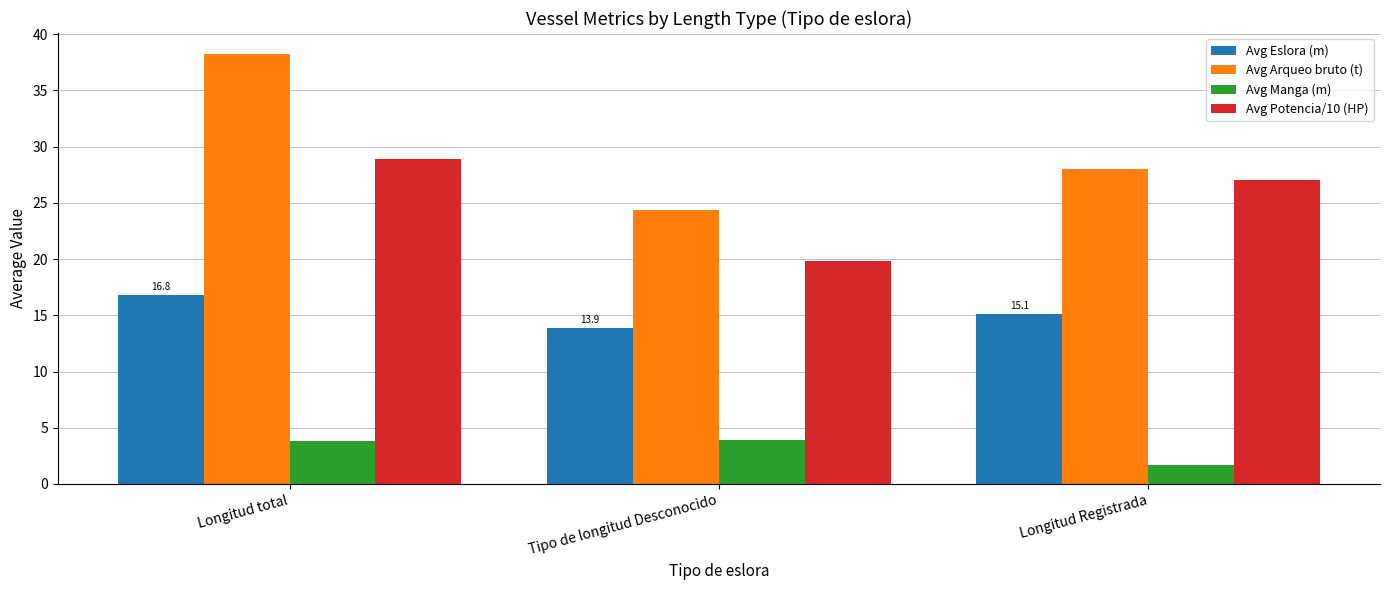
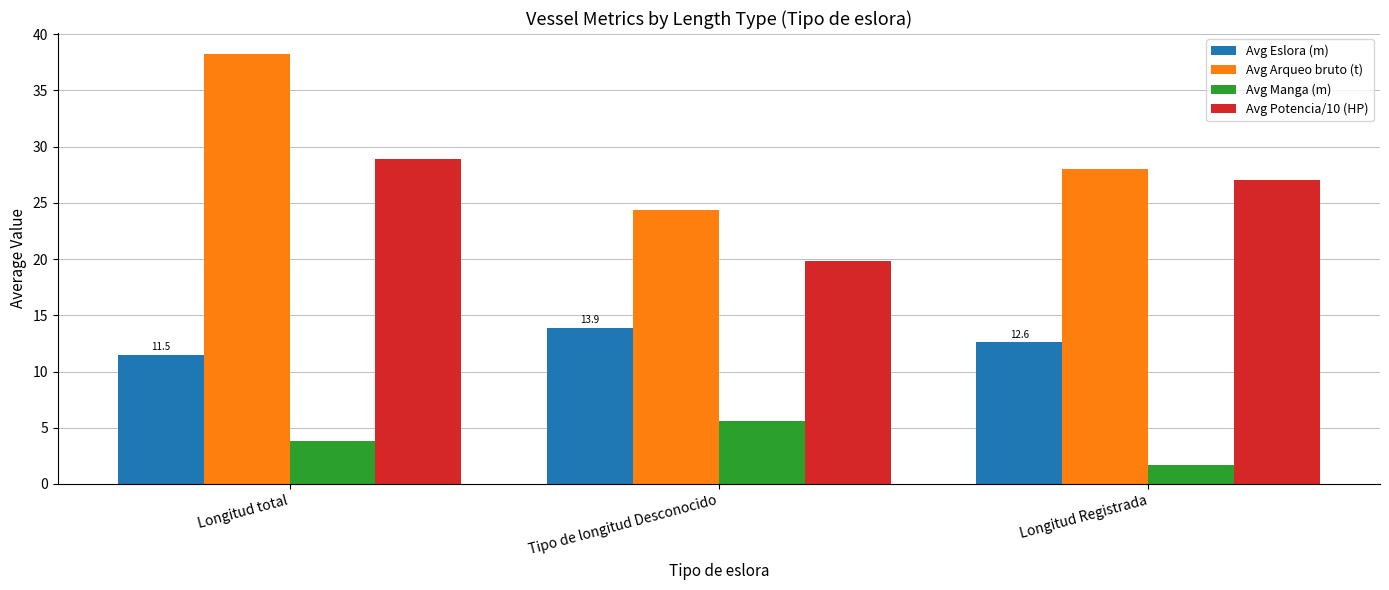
Avg Eslora (m), Longitud total: 16.8 -> 11.5
Avg Manga (m), Tipo de longitud Desconocido: 3.9 -> 5.6
Avg Eslora (m), Longitud Registrada: 15.1 -> 12.6
